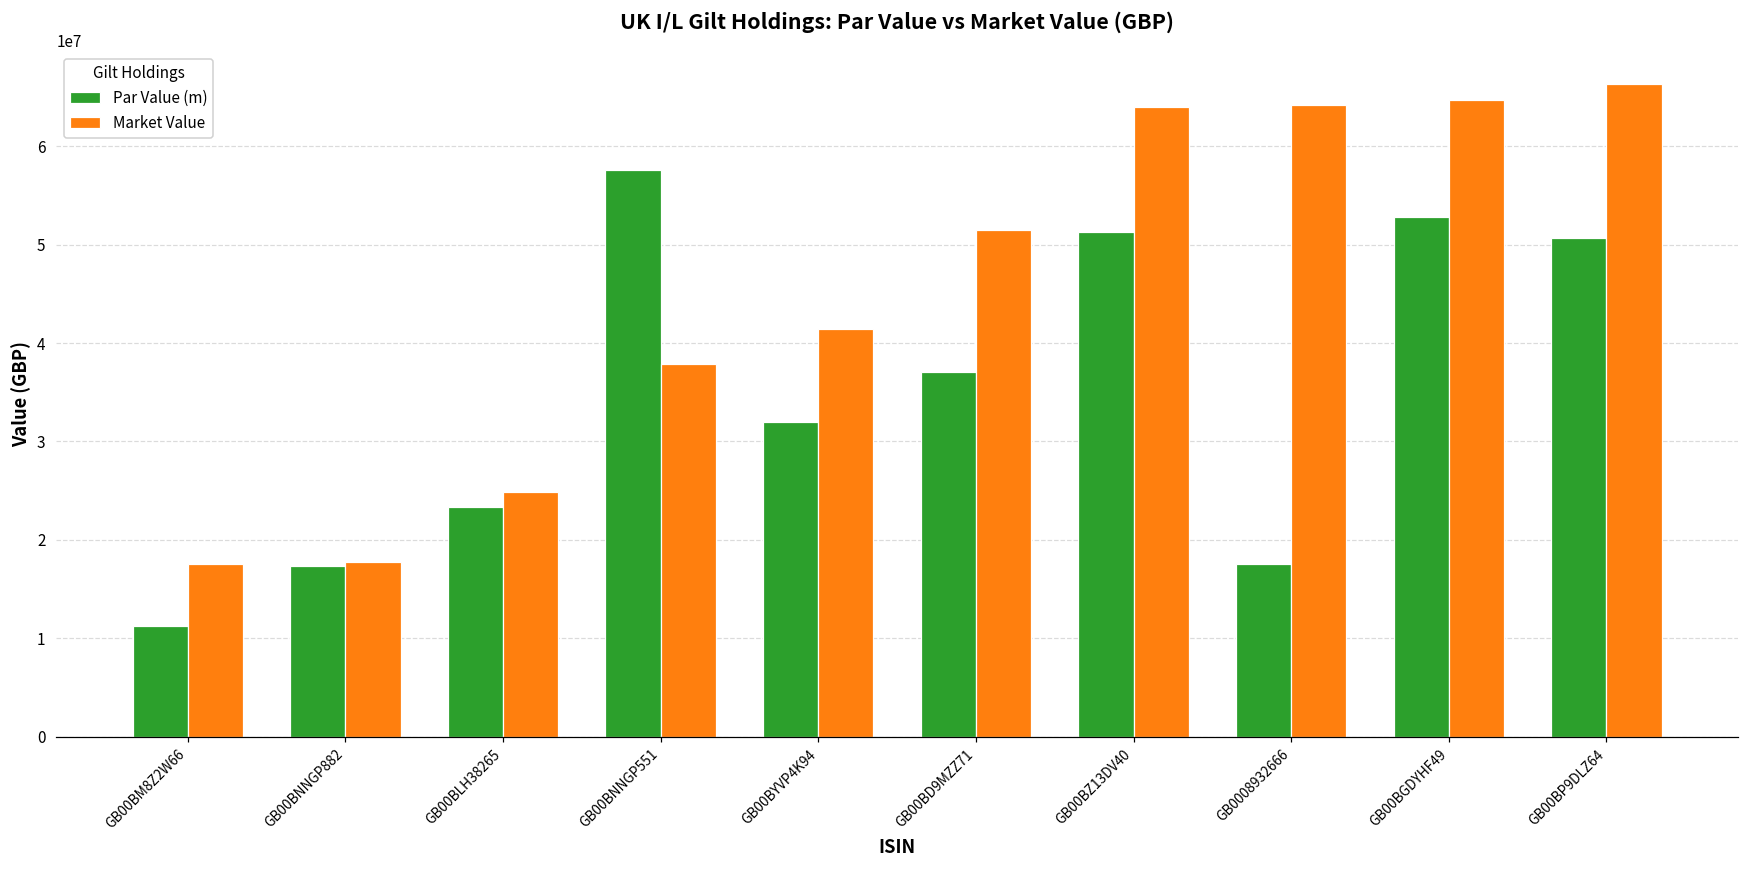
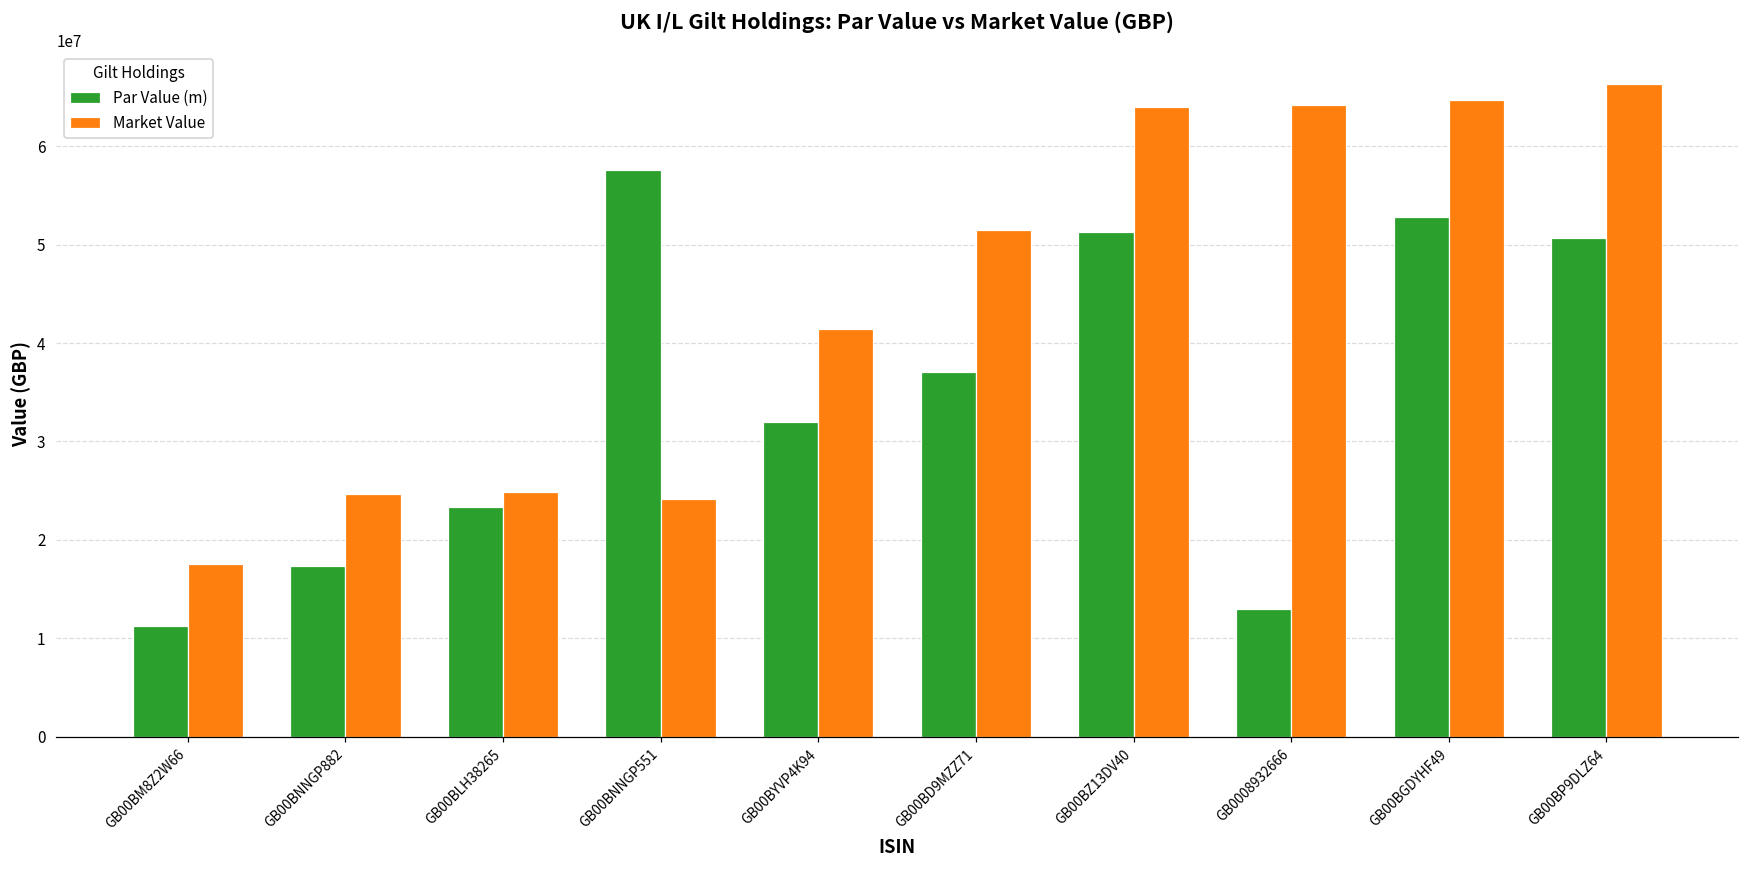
Market Value, GB00BNNGP882: 18000000 -> 25000000
Market Value, GB00BNNGP551: 38000000 -> 24000000
Par Value (m), GB0008932666: 18000000 -> 13000000
